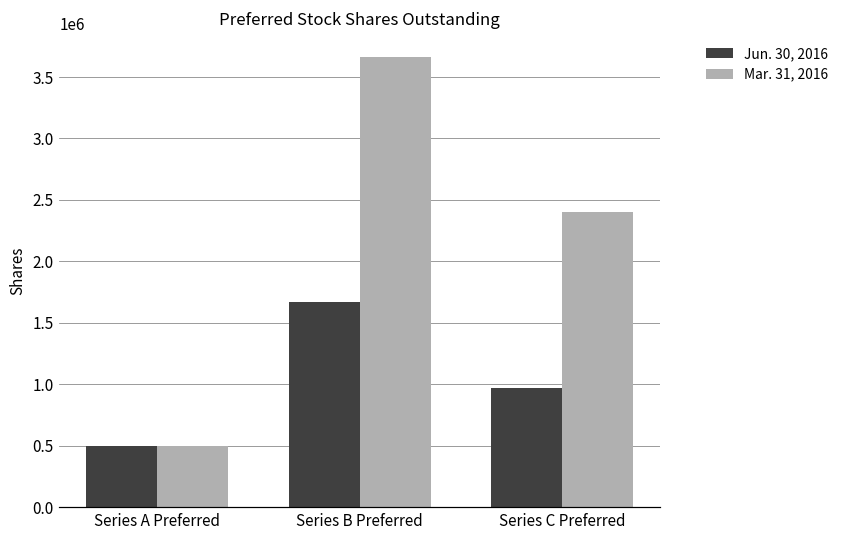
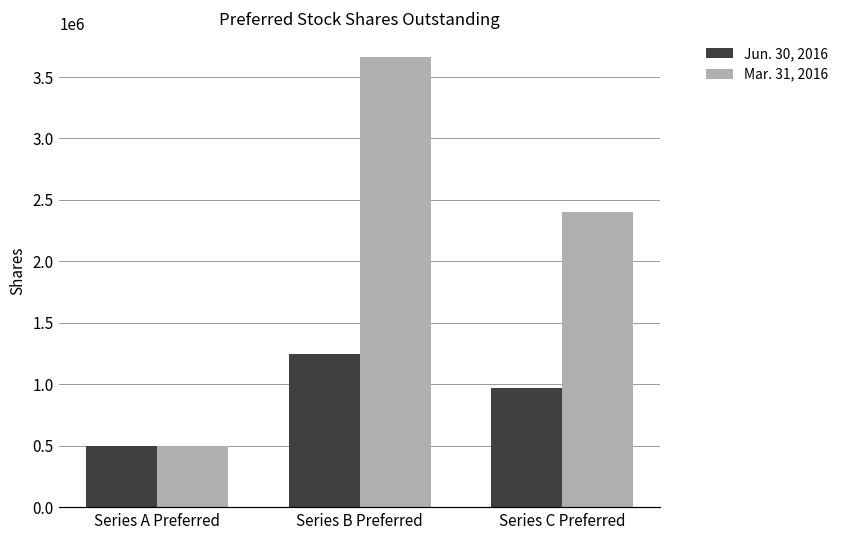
Jun. 30, 2016, Series B Preferred: 1670000 -> 1250000
